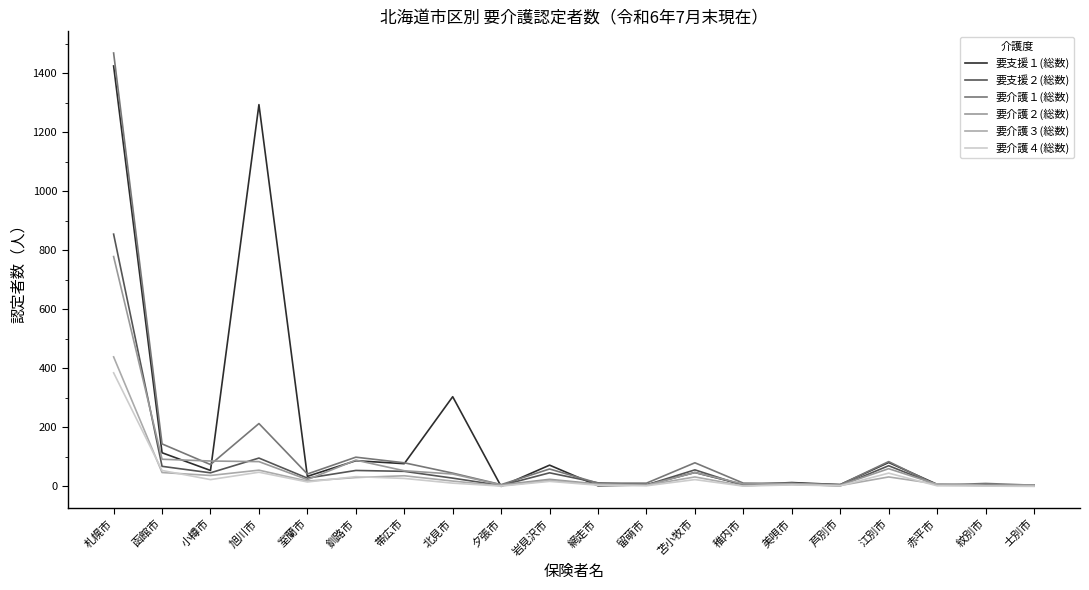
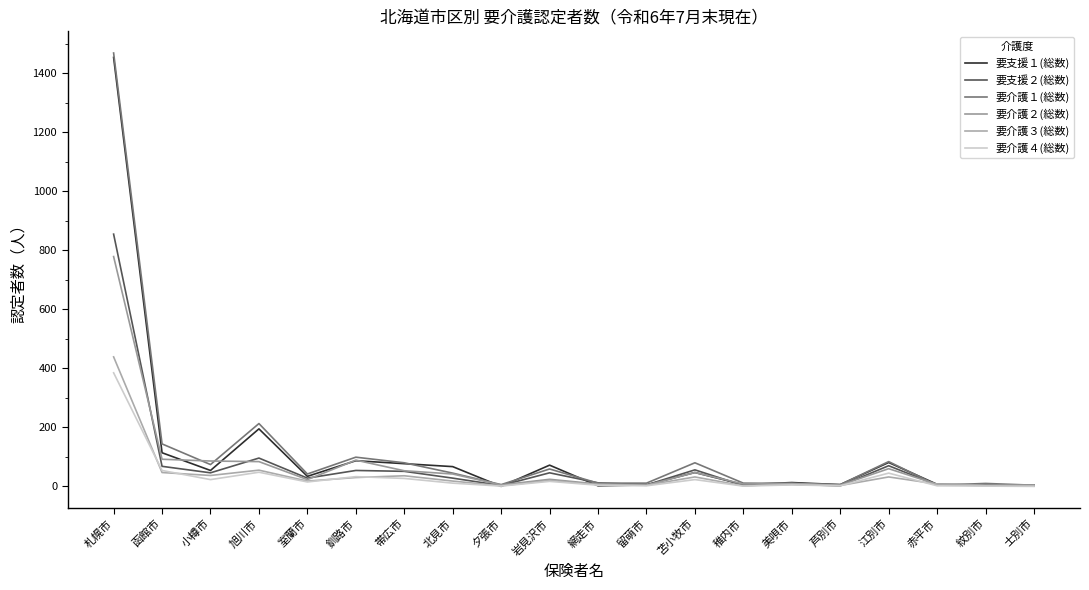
要支援１(総数), 札幌市: 1430 -> 1450
要支援１(総数), 旭川市: 1290 -> 200
要支援１(総数), 北見市: 300 -> 70
